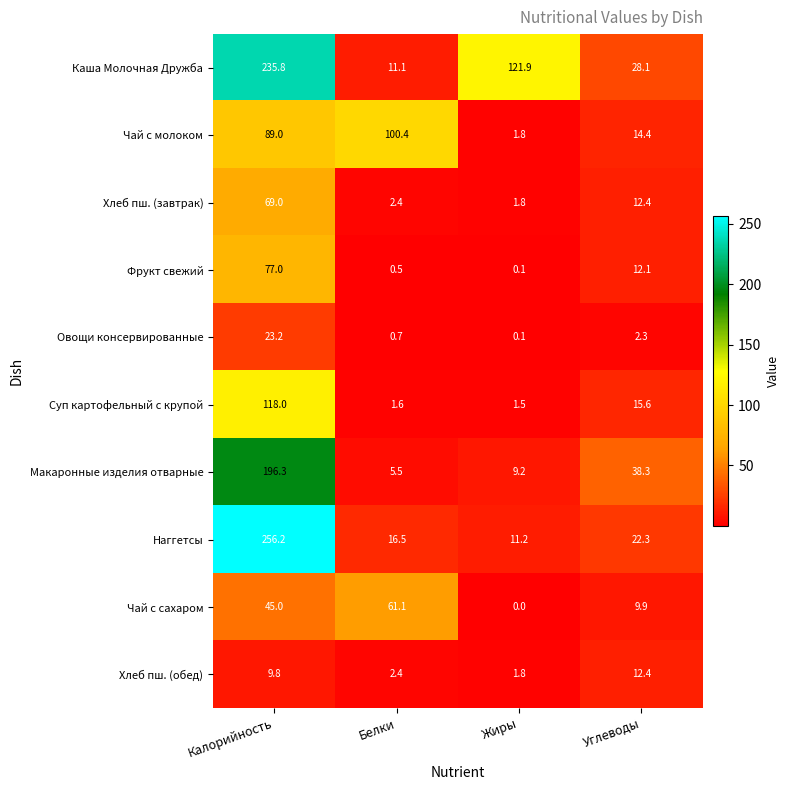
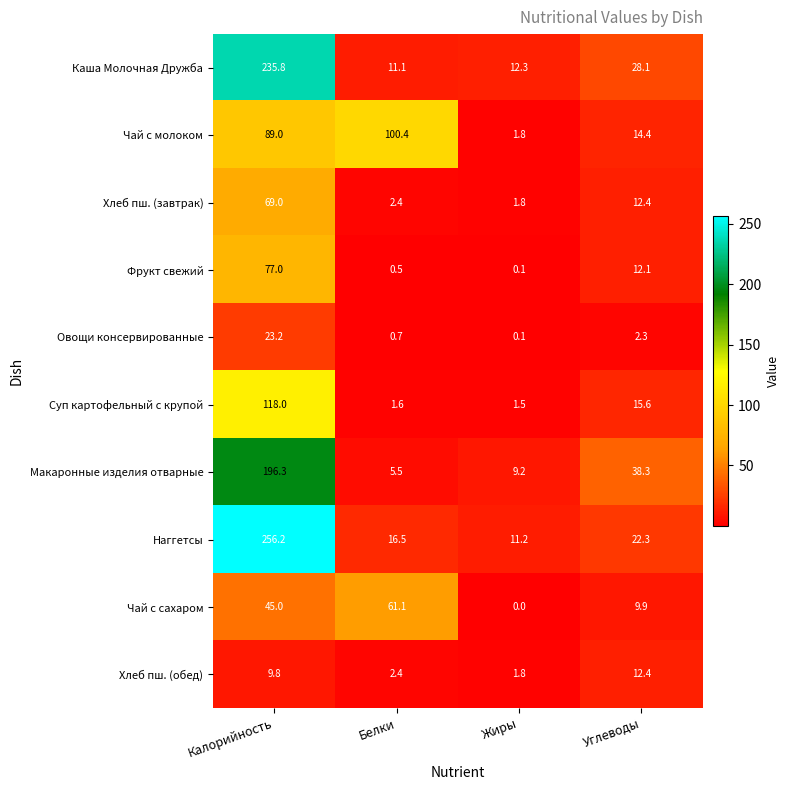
Каша Молочная Дружба, Жиры: 121.9 -> 12.3
